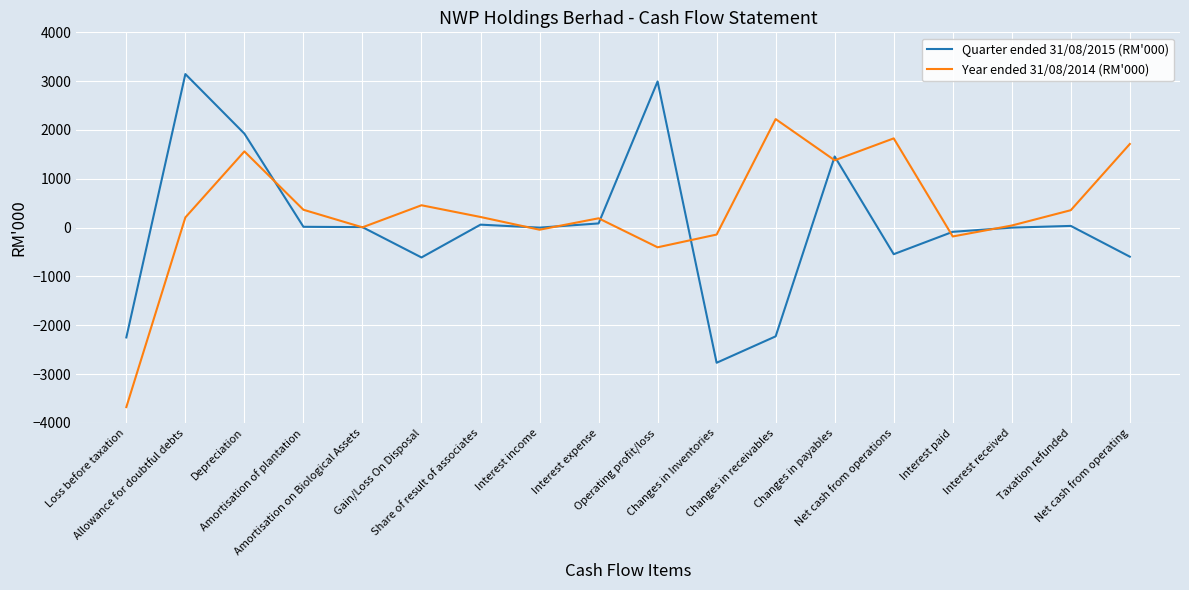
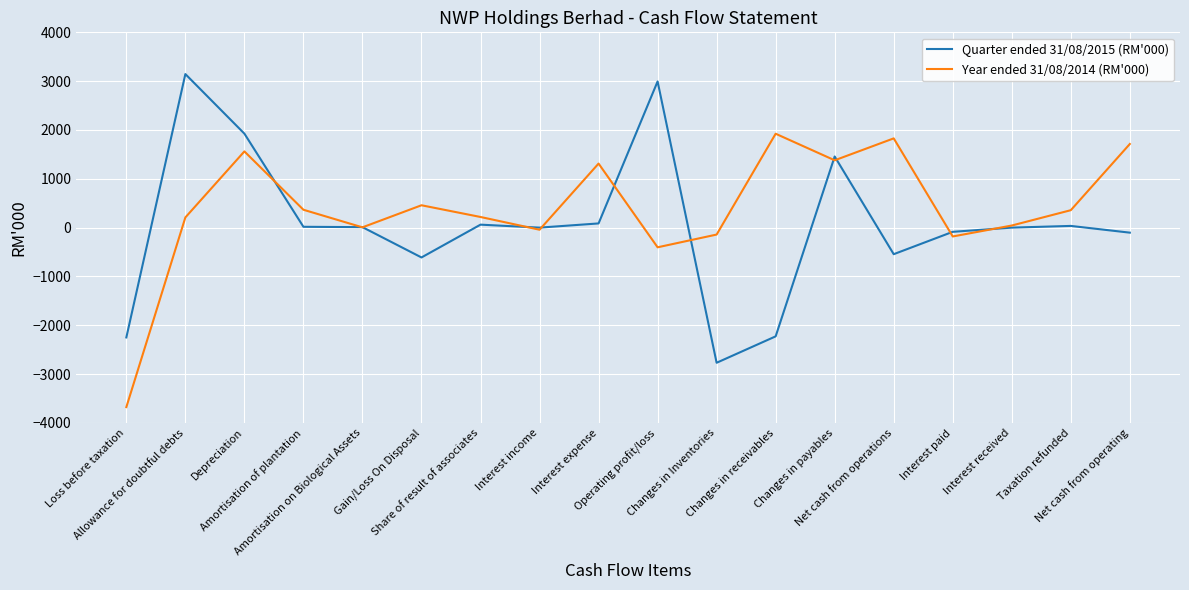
Year ended 31/08/2014 (RM'000), Interest expense: 200 -> 1300
Year ended 31/08/2014 (RM'000), Changes in receivables: 2200 -> 1900
Quarter ended 31/08/2015 (RM'000), Net cash from operating: -600 -> -100
